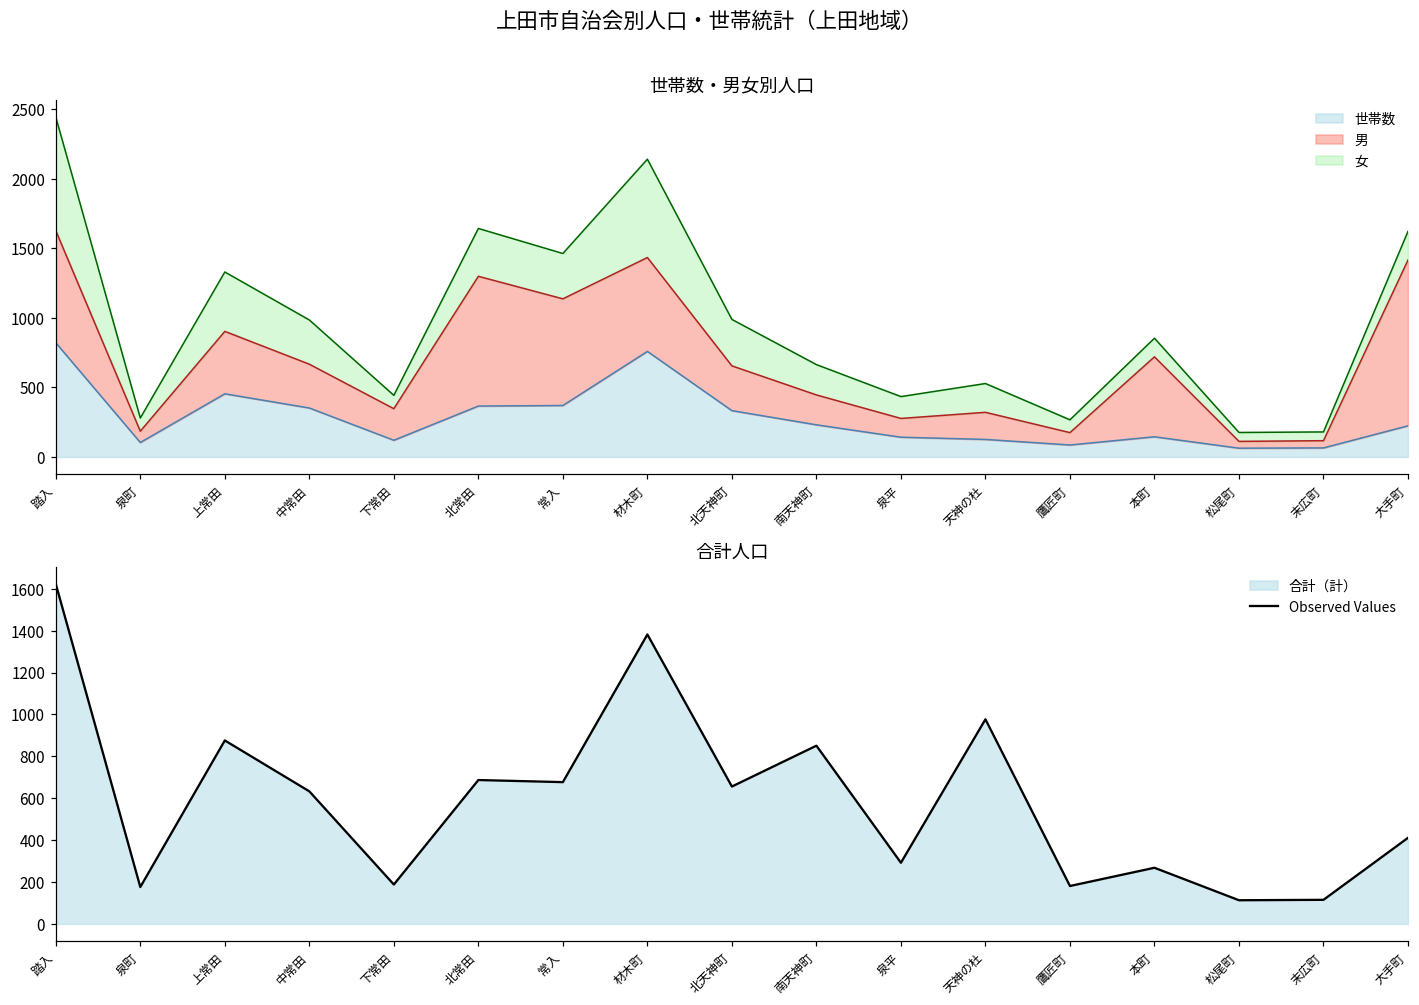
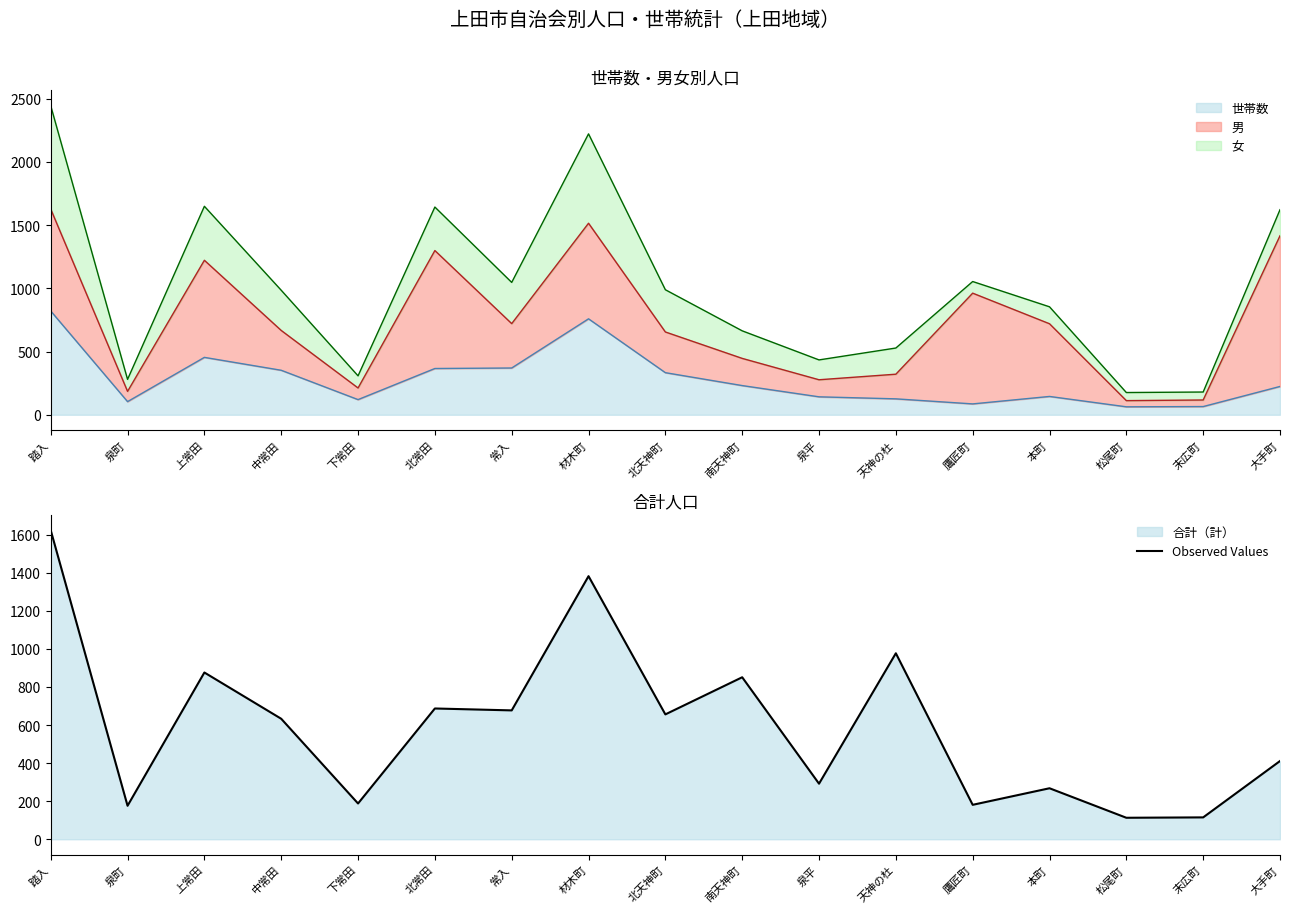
世帯数・男女別人口, 男, 上常田: 450 -> 770
世帯数・男女別人口, 男, 下常田: 230 -> 90
世帯数・男女別人口, 男, 常入: 770 -> 350
世帯数・男女別人口, 男, 材木町: 680 -> 760
世帯数・男女別人口, 男, 鷹匠町: 90 -> 880
